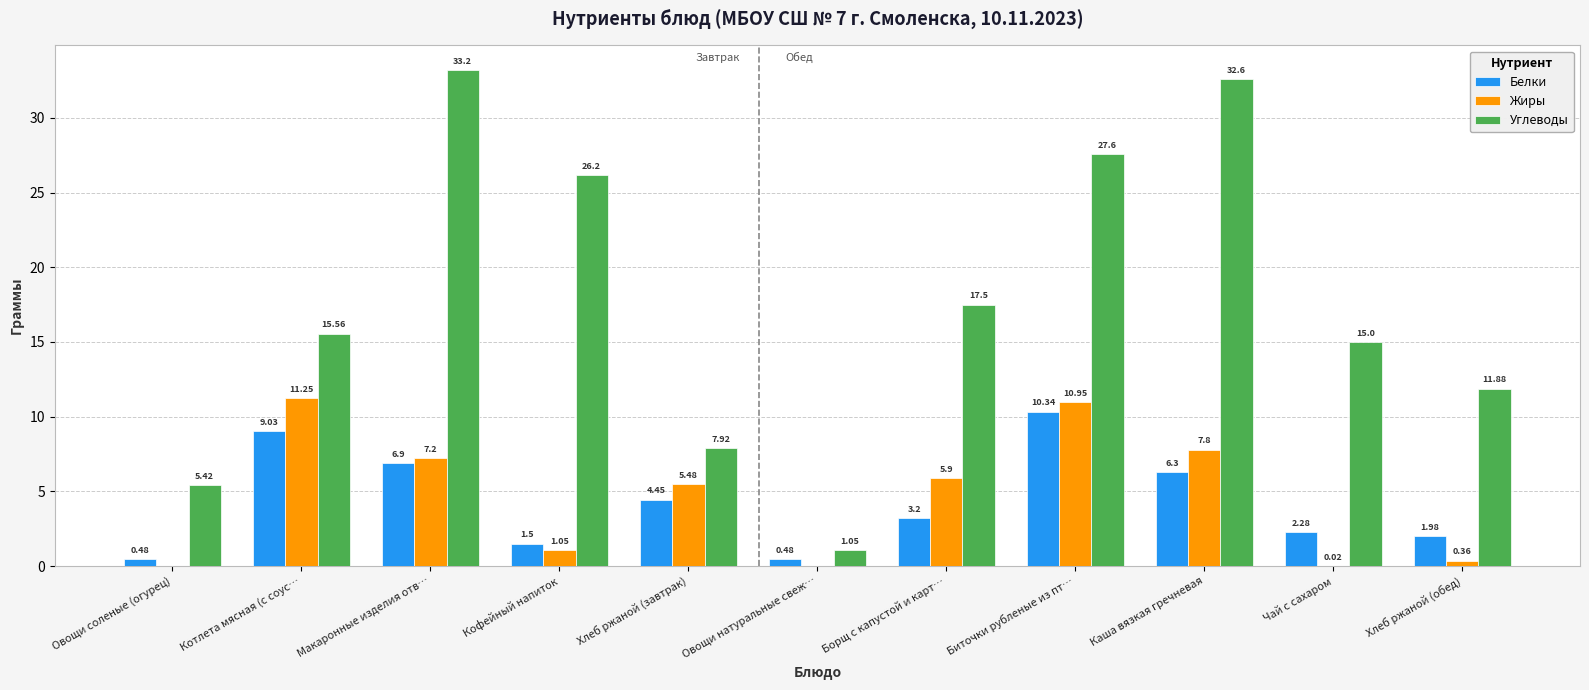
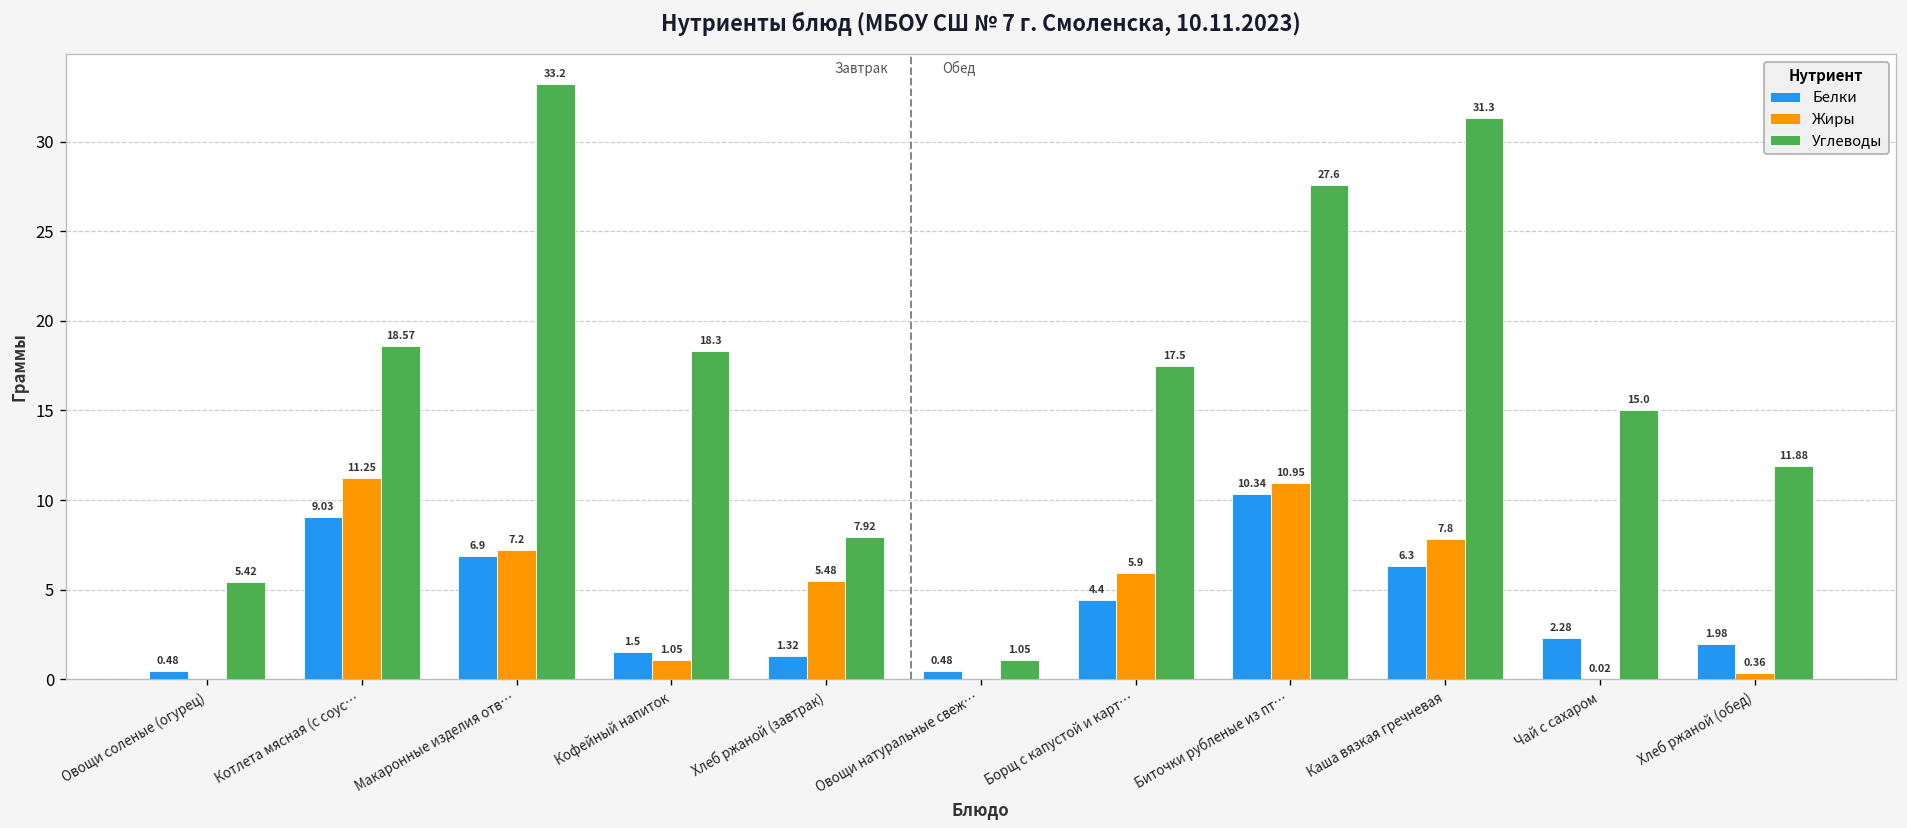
Углеводы, Котлета мясная (с соус…: 15.56 -> 18.57
Углеводы, Кофейный напиток: 26.2 -> 18.3
Белки, Хлеб ржаной (завтрак): 4.45 -> 1.32
Белки, Борщ с капустой и карт…: 3.2 -> 4.4
Углеводы, Каша вязкая гречневая: 32.6 -> 31.3
